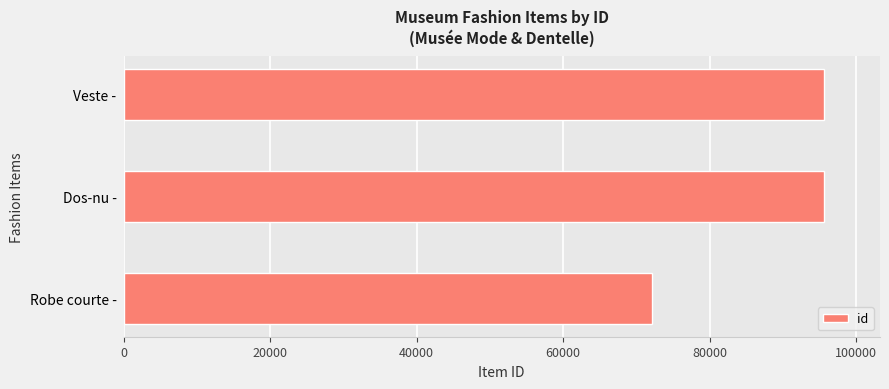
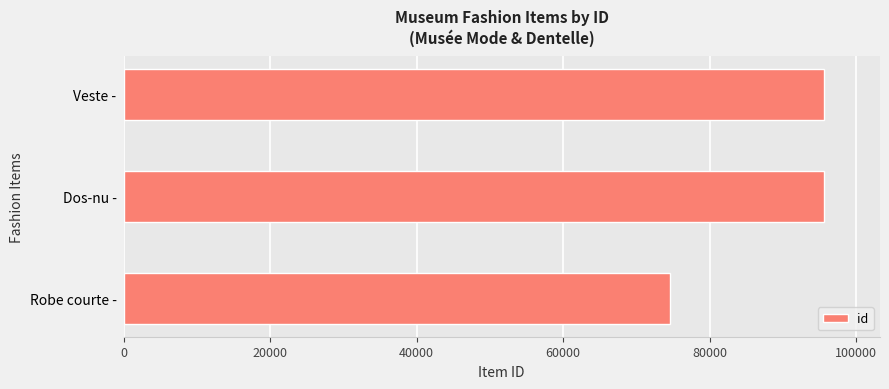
Robe courte -: 72000 -> 75000
